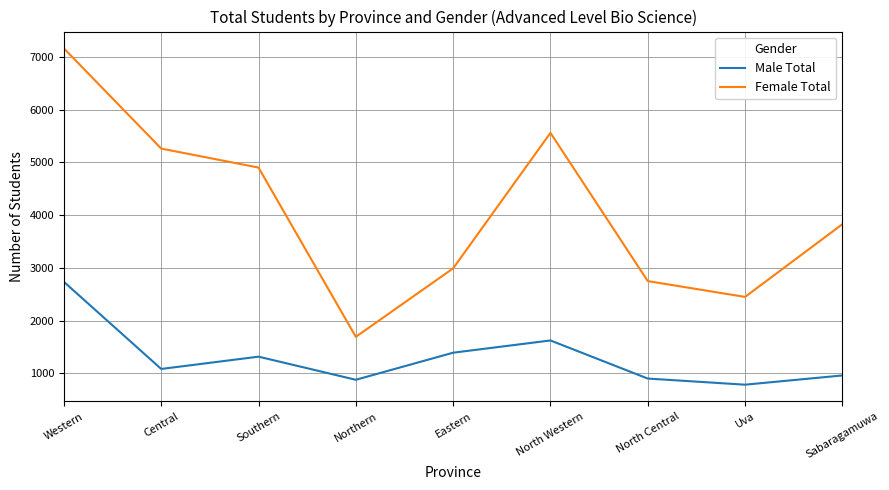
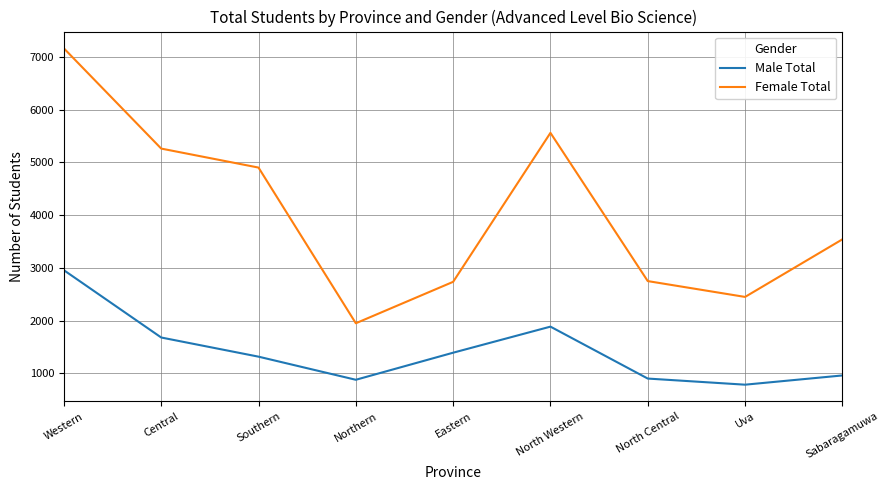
Male Total, Western: 2700 -> 3000
Male Total, Central: 1100 -> 1700
Female Total, Northern: 1700 -> 2000
Female Total, Eastern: 3000 -> 2700
Male Total, North Western: 1600 -> 1900
Female Total, Sabaragamuwa: 3800 -> 3500
